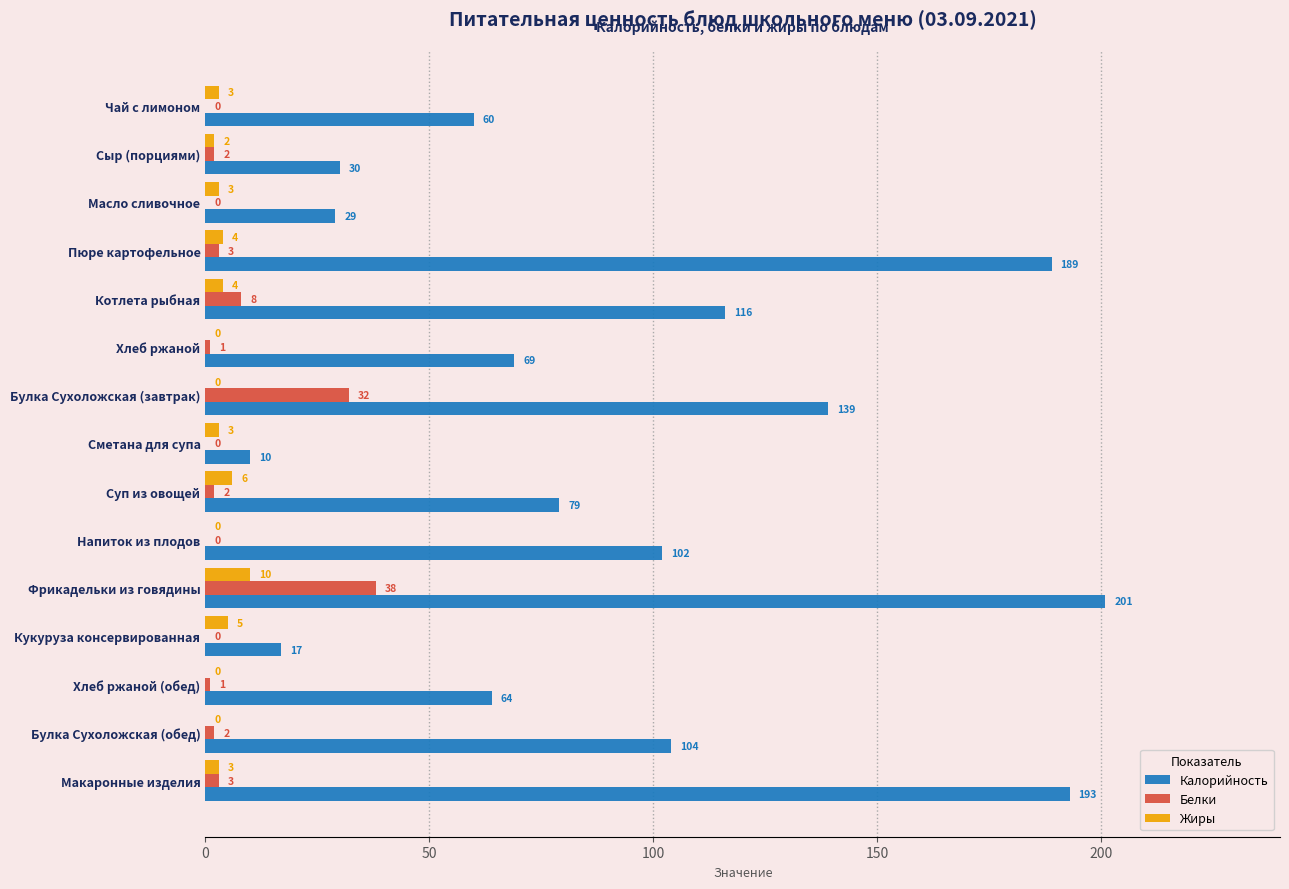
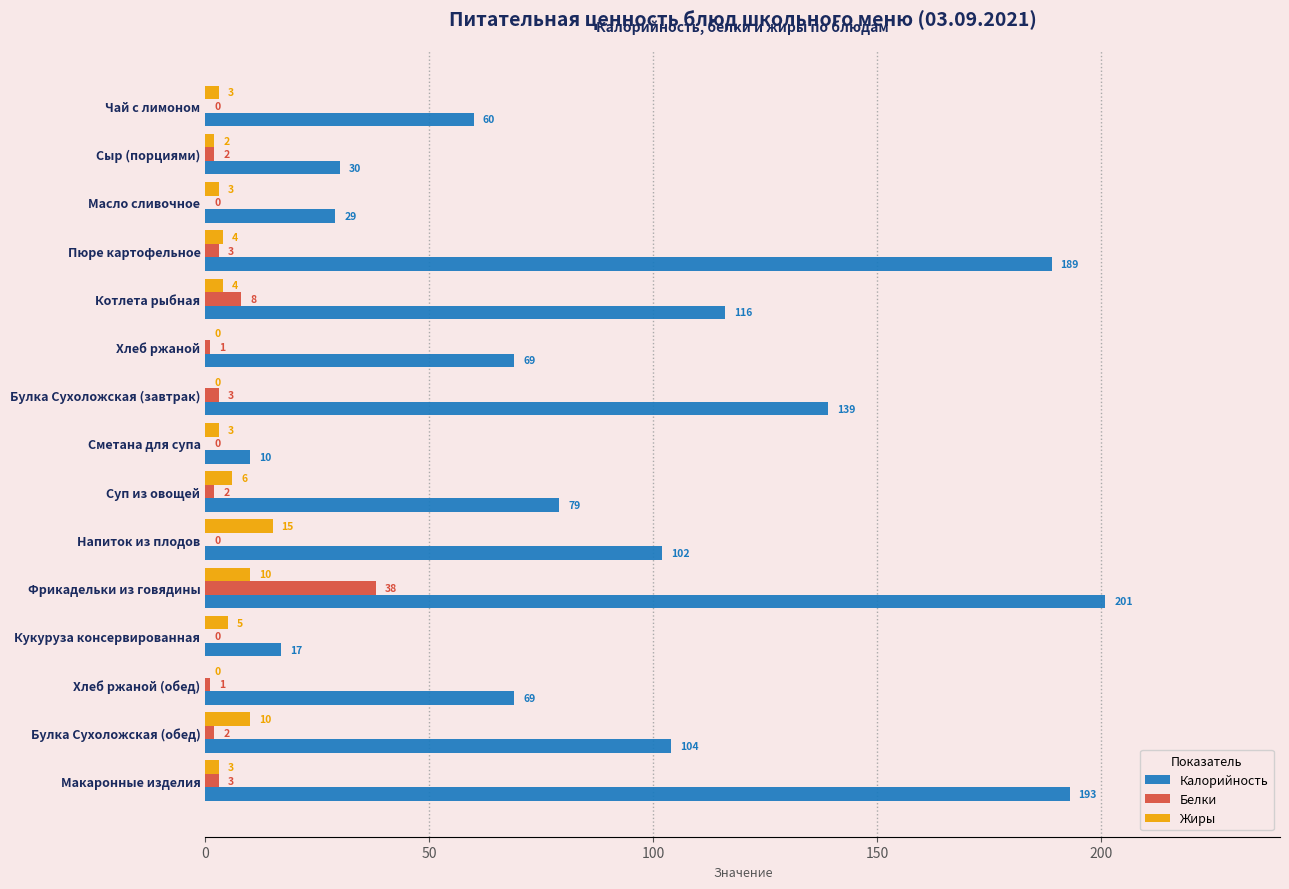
Белки, Булка Сухоложская (завтрак): 32 -> 3
Жиры, Напиток из плодов: 0 -> 15
Калорийность, Хлеб ржаной (обед): 64 -> 69
Жиры, Булка Сухоложская (обед): 0 -> 10
